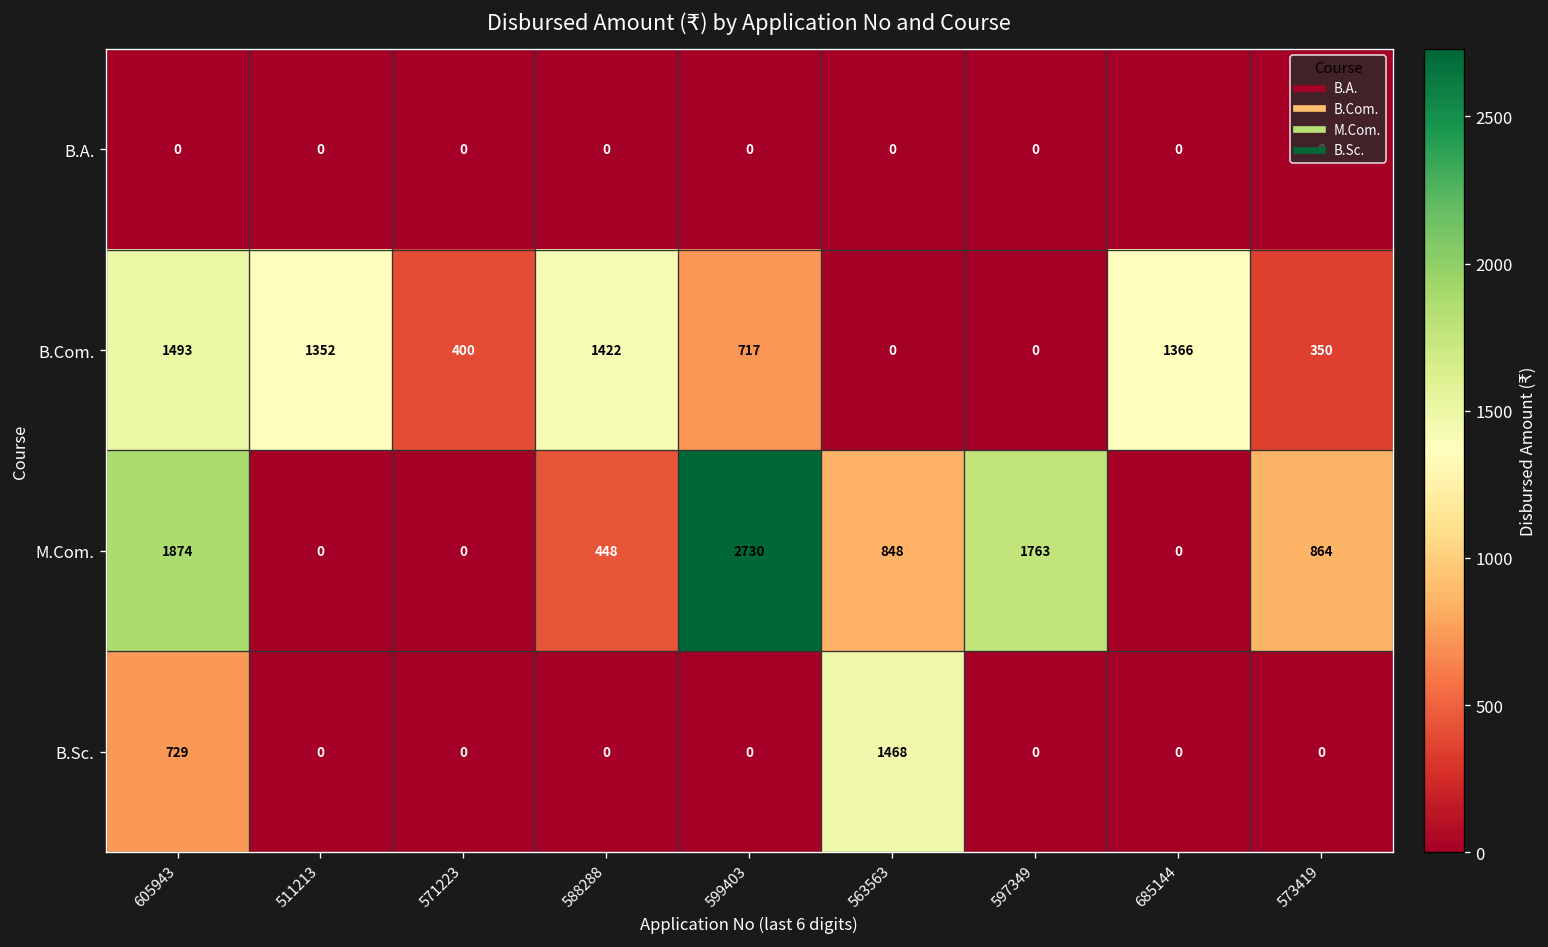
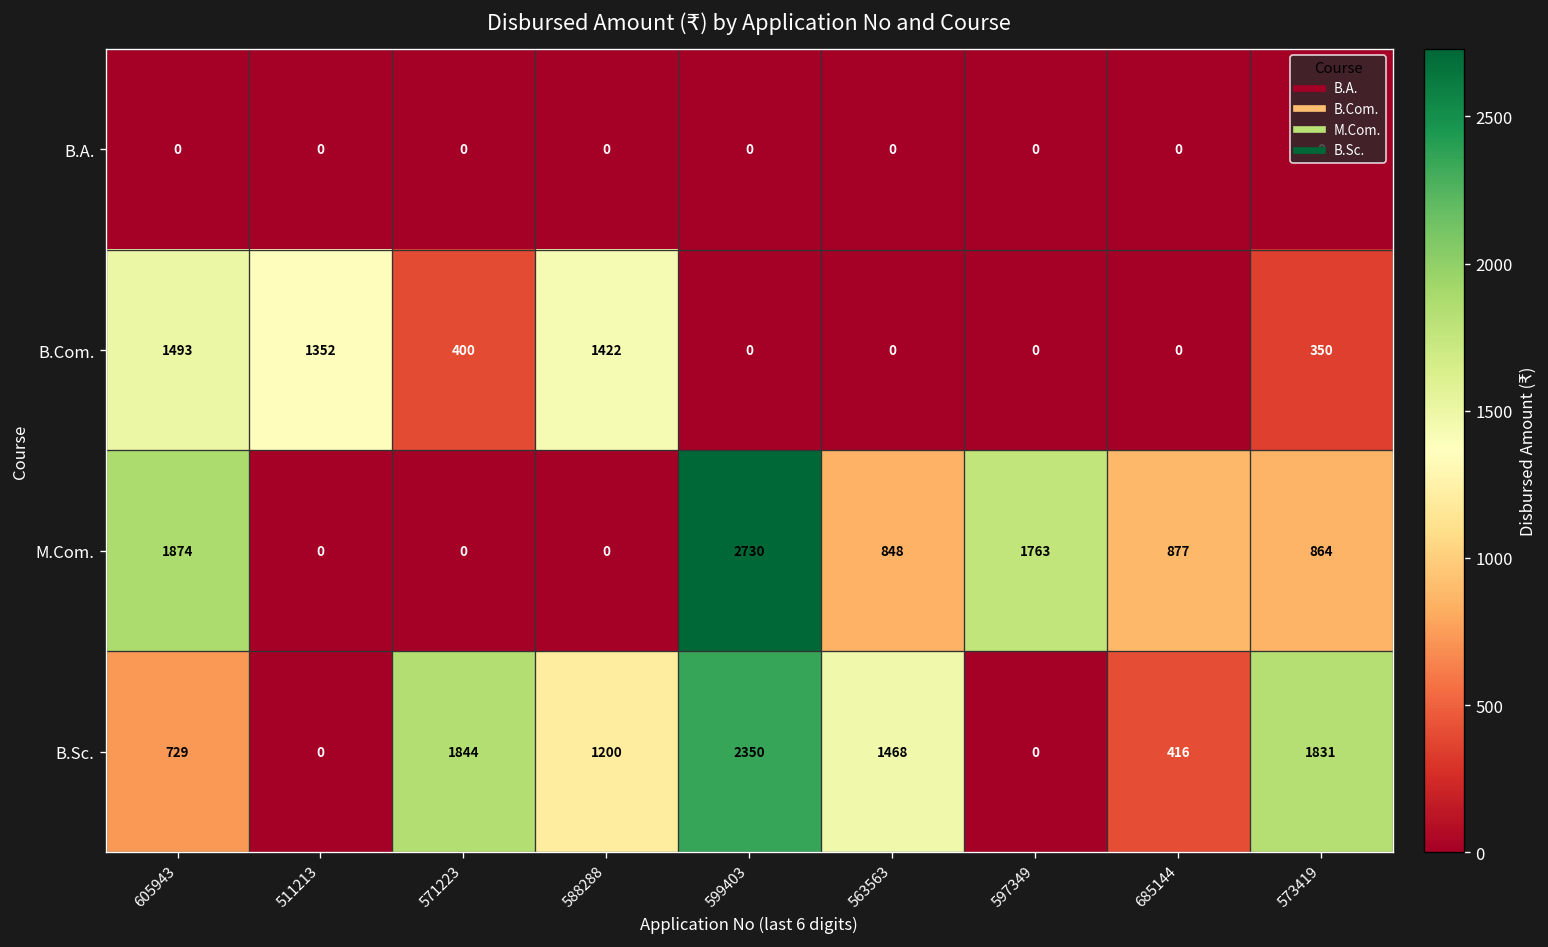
B.Com., 599403: 717 -> 0
B.Com., 685144: 1366 -> 0
M.Com., 588288: 448 -> 0
M.Com., 685144: 0 -> 877
B.Sc., 571223: 0 -> 1844
B.Sc., 588288: 0 -> 1200
B.Sc., 599403: 0 -> 2350
B.Sc., 685144: 0 -> 416
B.Sc., 573419: 0 -> 1831
